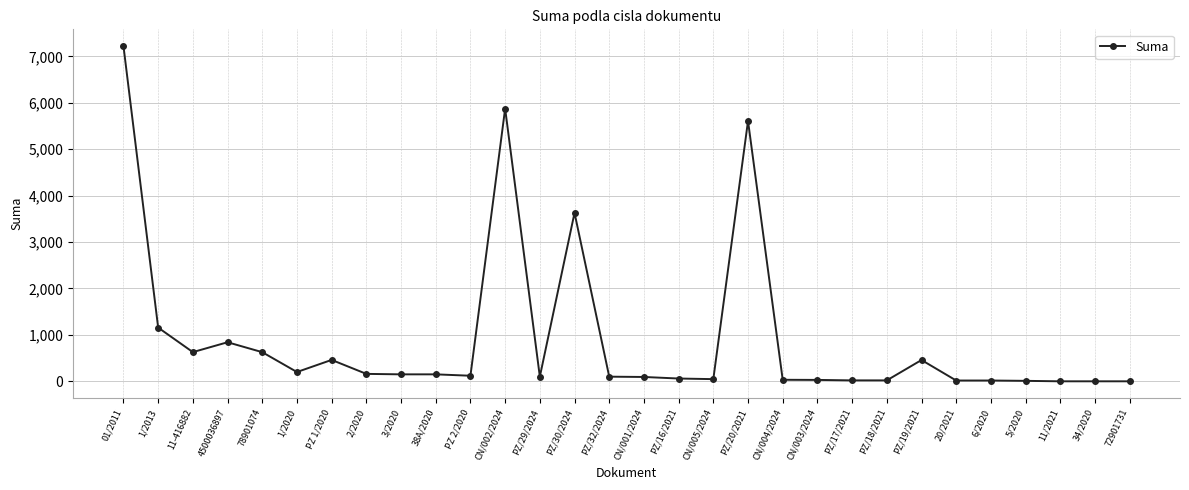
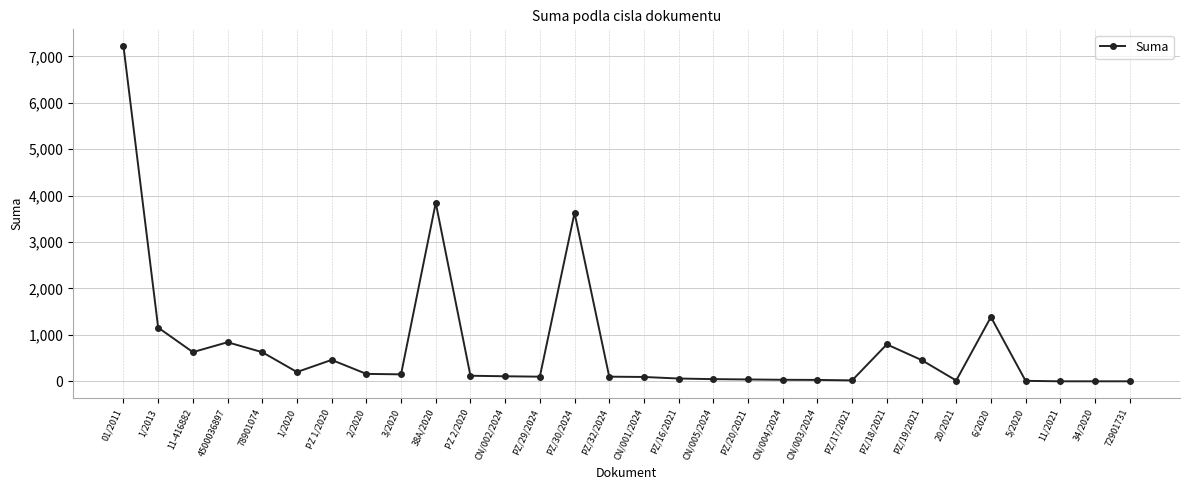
38A/2020: 200 -> 3,800
CN/002/2024: 5,900 -> 100
PZ/20/2021: 5,600 -> 0
PZ/18/2021: 0 -> 800
6/2020: 0 -> 1,400
